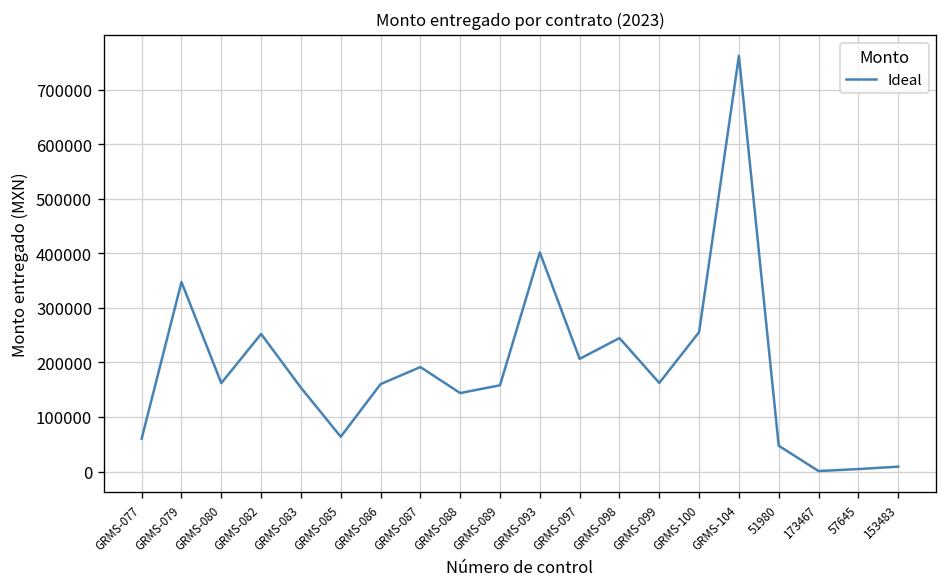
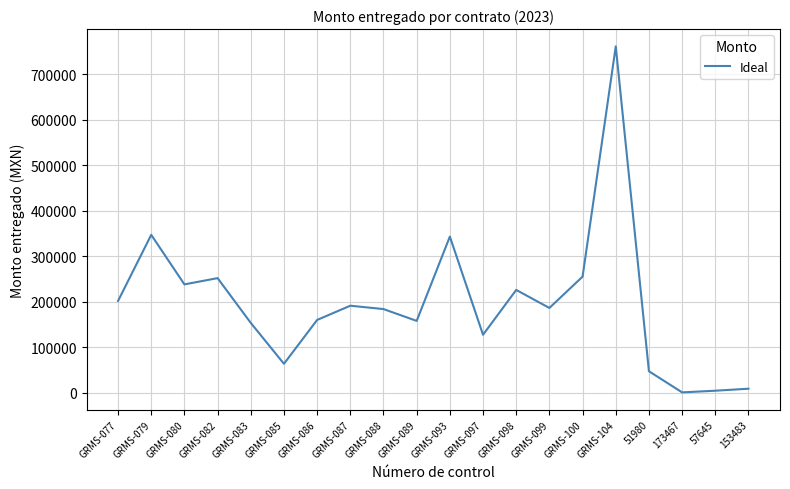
GRMS-077: 60000 -> 200000
GRMS-080: 160000 -> 240000
GRMS-088: 140000 -> 180000
GRMS-093: 400000 -> 340000
GRMS-097: 210000 -> 130000
GRMS-098: 240000 -> 230000
GRMS-099: 160000 -> 190000
